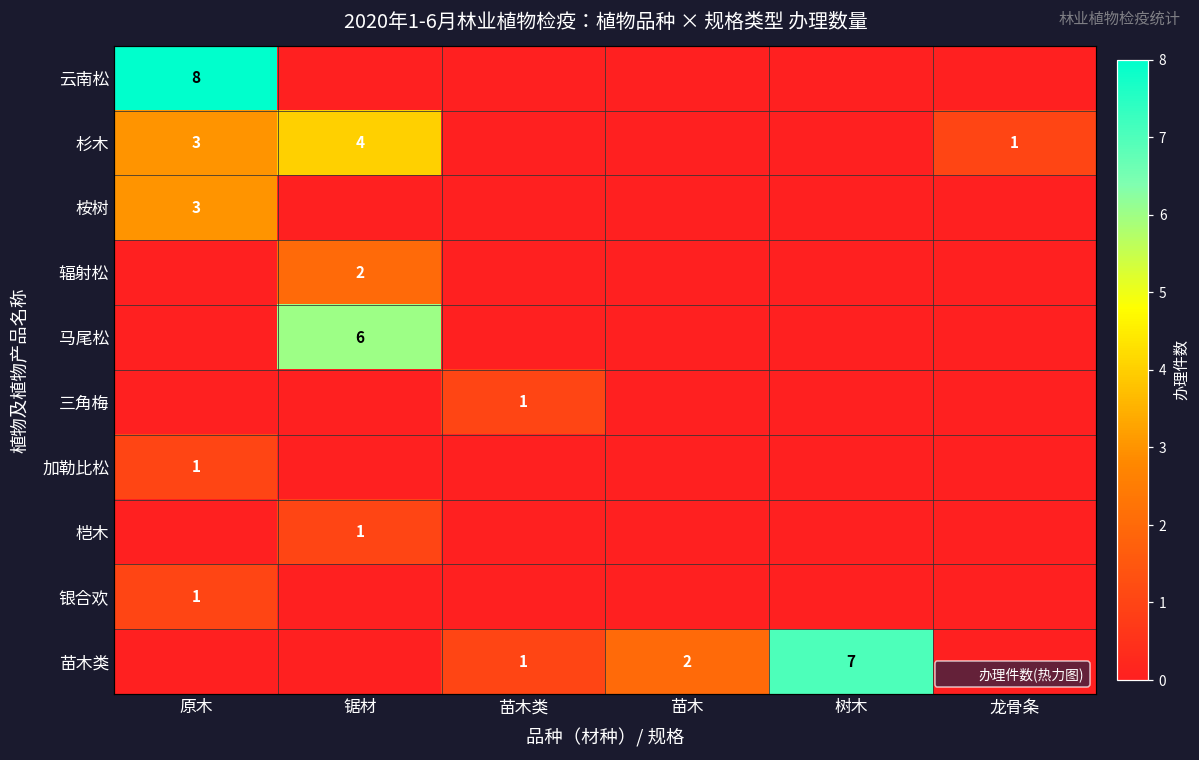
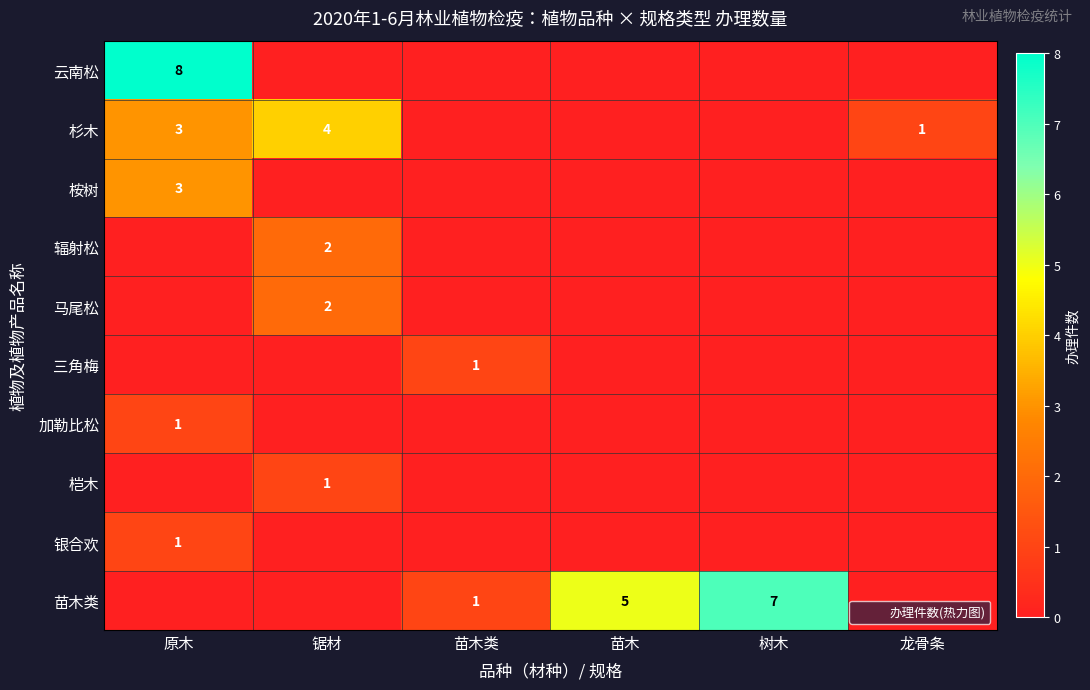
马尾松, 锯材: 6 -> 2
苗木类, 苗木: 2 -> 5
